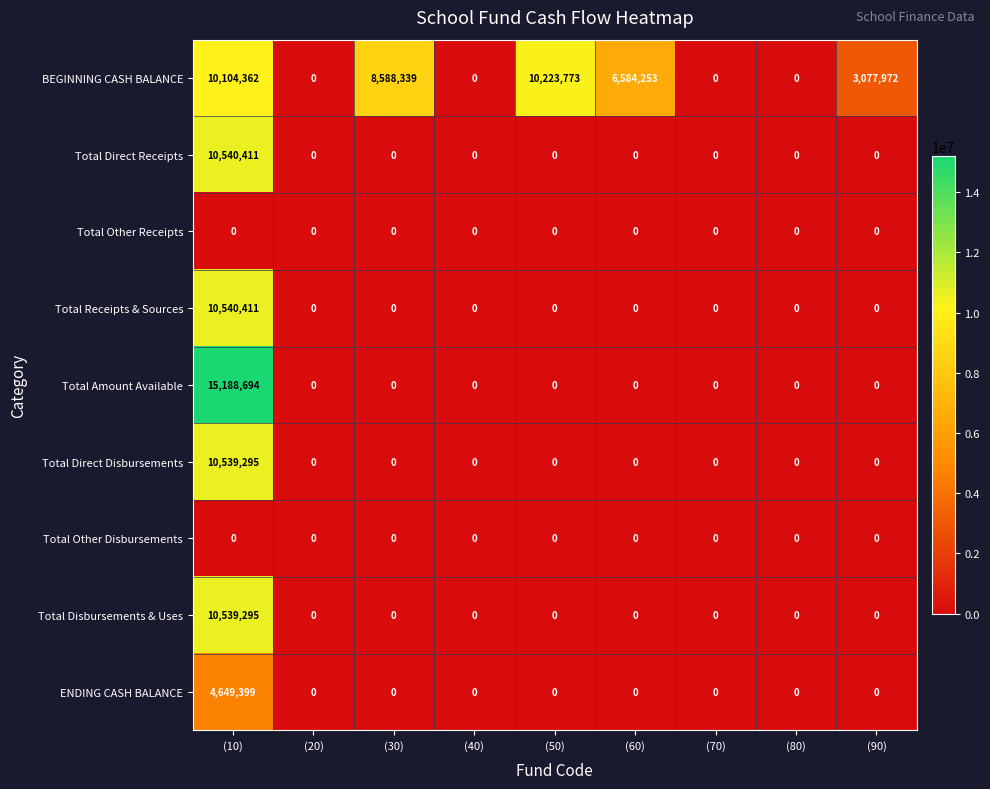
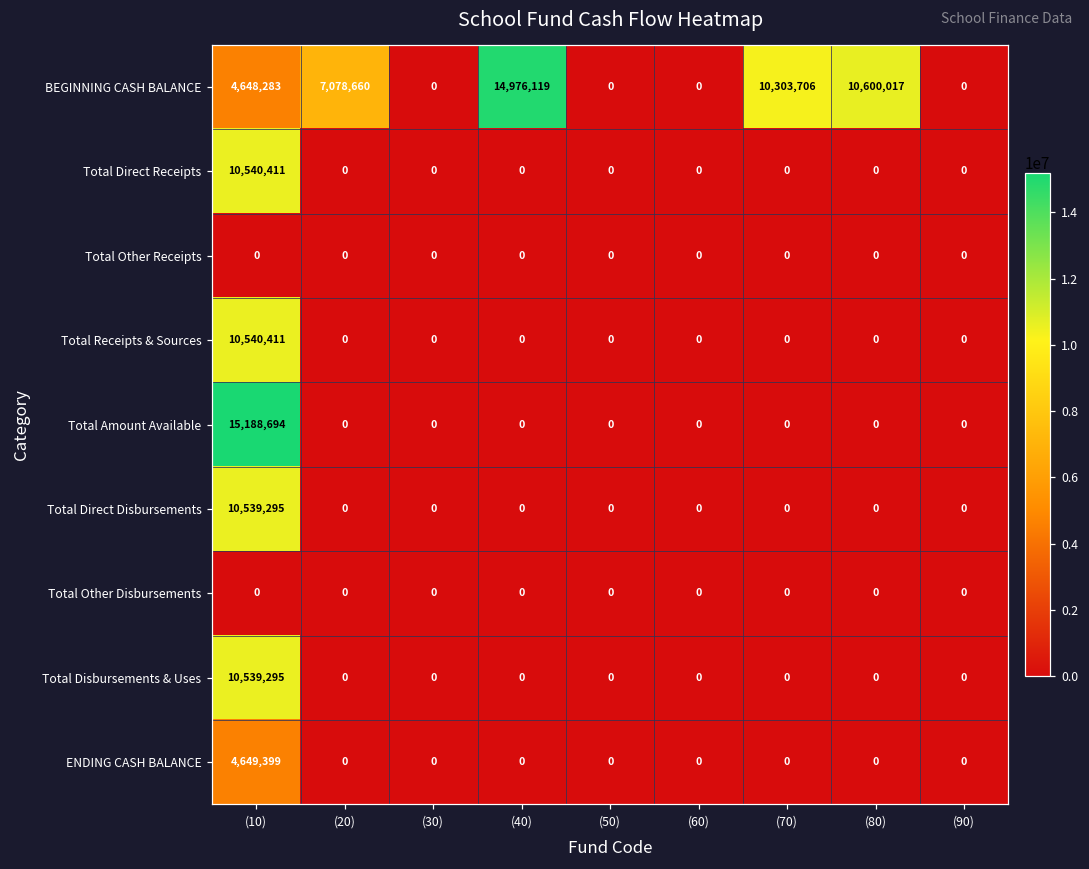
BEGINNING CASH BALANCE, (10): 10,104,362 -> 4,648,283
BEGINNING CASH BALANCE, (20): 0 -> 7,078,660
BEGINNING CASH BALANCE, (30): 8,588,339 -> 0
BEGINNING CASH BALANCE, (40): 0 -> 14,976,119
BEGINNING CASH BALANCE, (50): 10,223,773 -> 0
BEGINNING CASH BALANCE, (60): 6,584,253 -> 0
BEGINNING CASH BALANCE, (70): 0 -> 10,303,706
BEGINNING CASH BALANCE, (80): 0 -> 10,600,017
BEGINNING CASH BALANCE, (90): 3,077,972 -> 0
